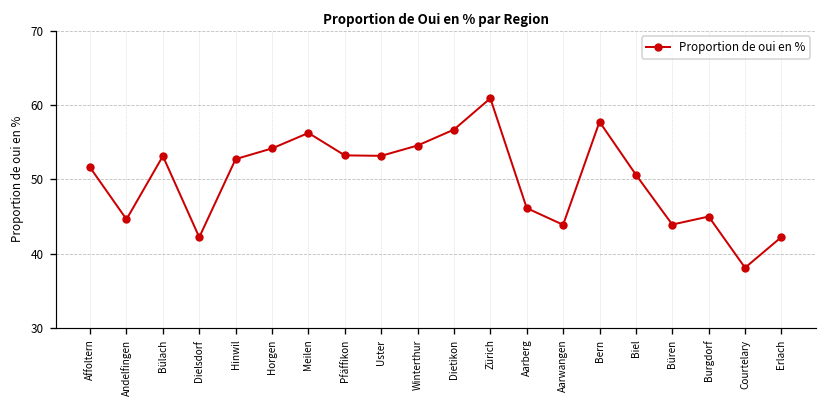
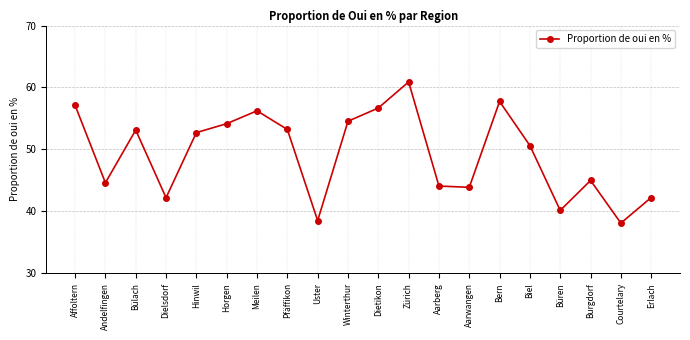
Affoltern: 52 -> 57
Uster: 53 -> 39
Aarberg: 46 -> 44
Büren: 44 -> 40
